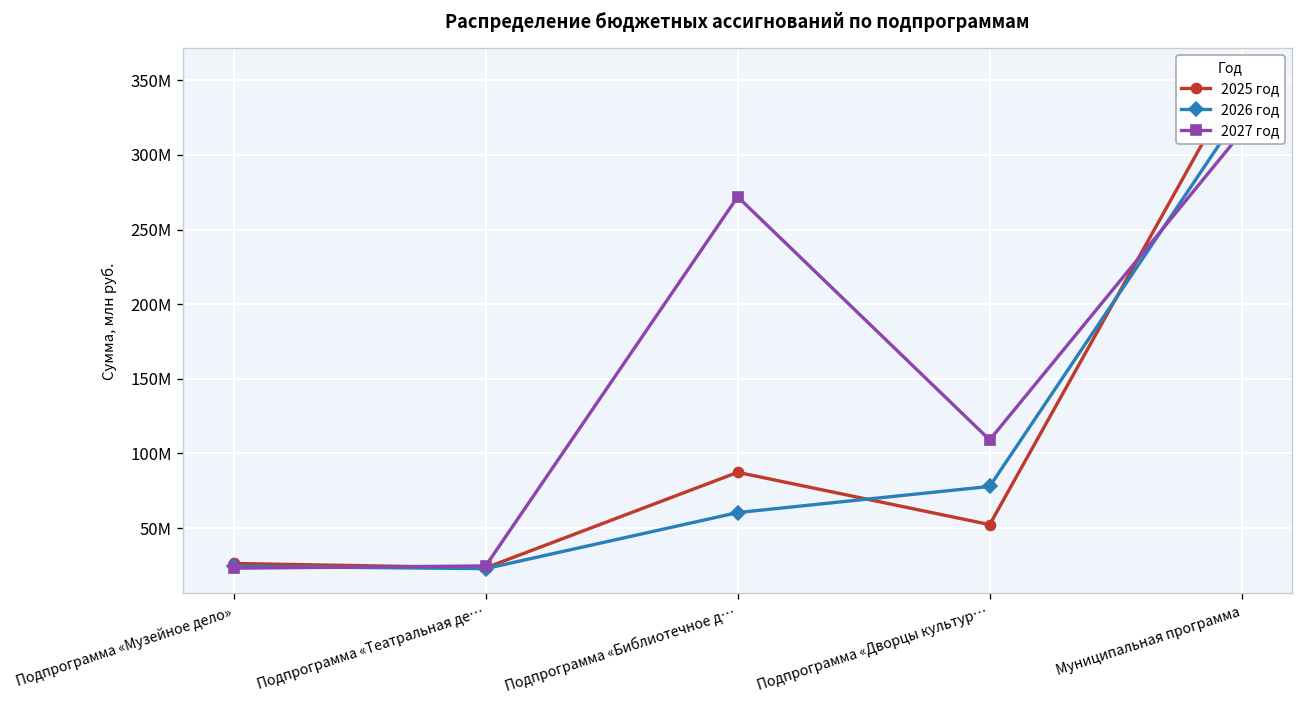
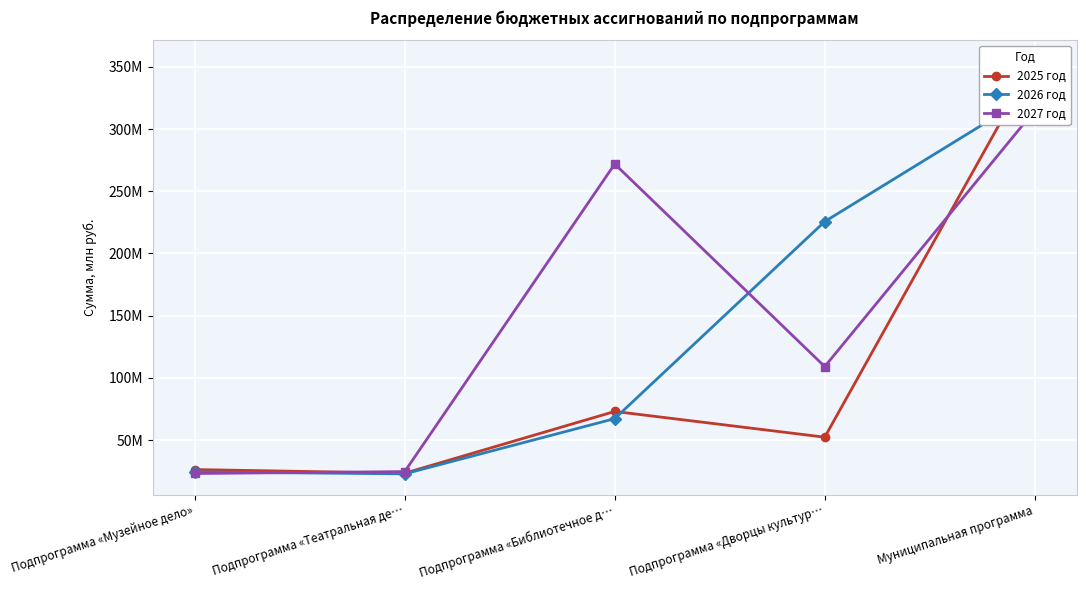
2025 год, Подпрограмма «Библиотечное д…: 87000000 -> 73000000
2026 год, Подпрограмма «Библиотечное д…: 60000000 -> 67000000
2026 год, Подпрограмма «Дворцы культур…: 78000000 -> 226000000
